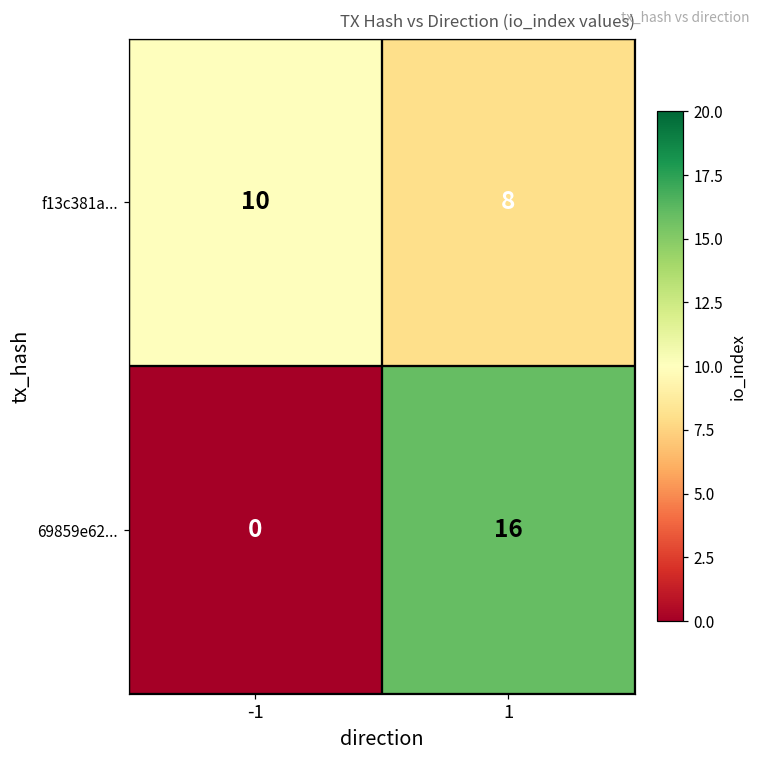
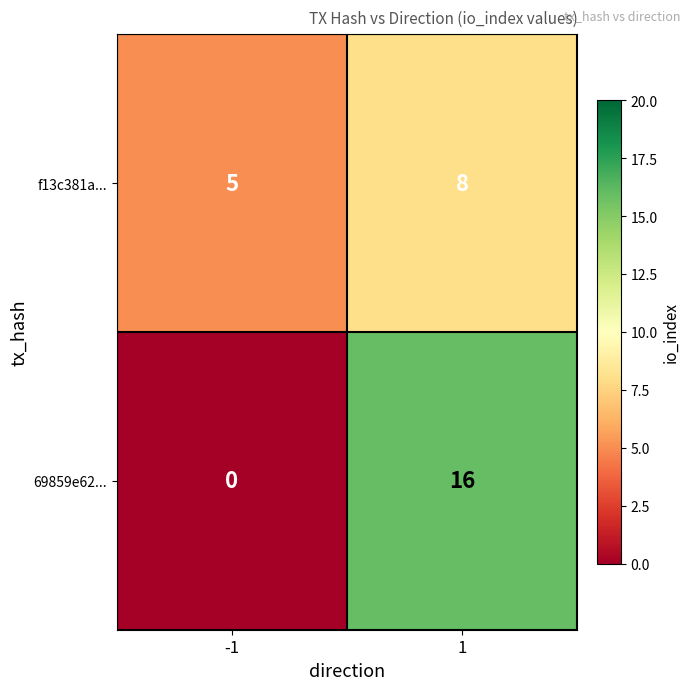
f13c381a..., -1: 10 -> 5
